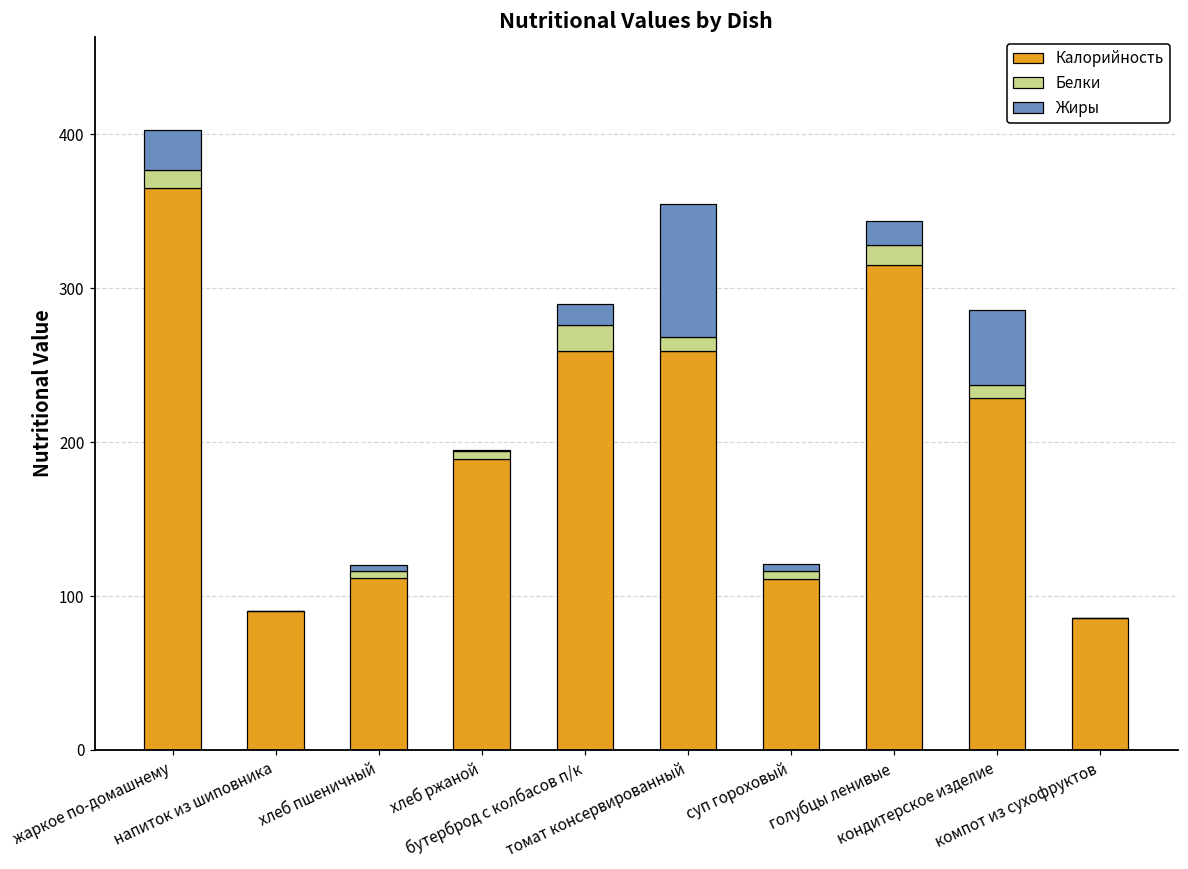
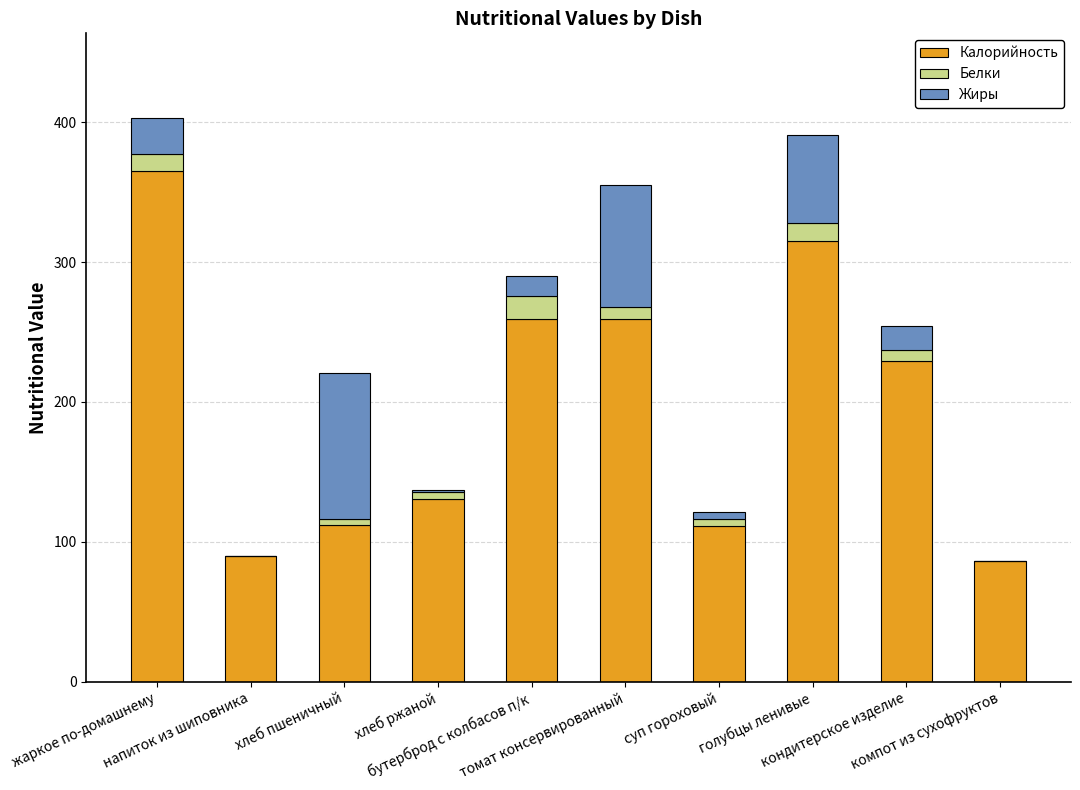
Жиры, хлеб пшеничный: 4 -> 105
Калорийность, хлеб ржаной: 189 -> 131
Жиры, голубцы ленивые: 16 -> 63
Жиры, кондитерское изделие: 49 -> 17
